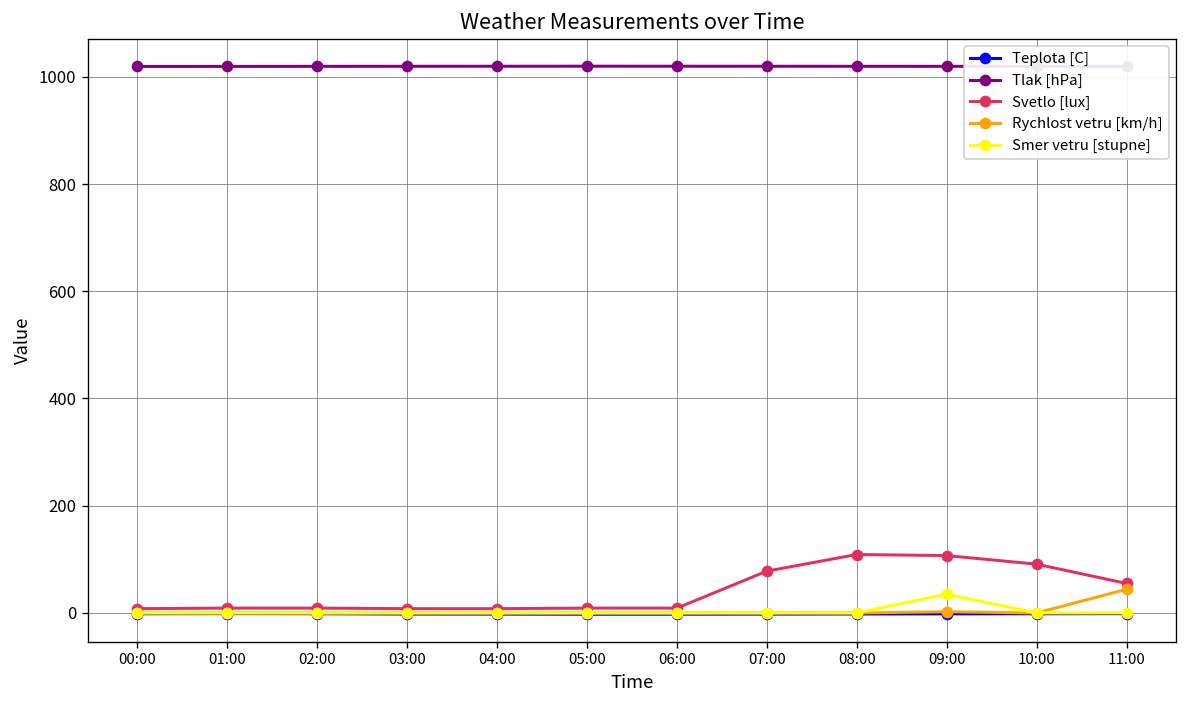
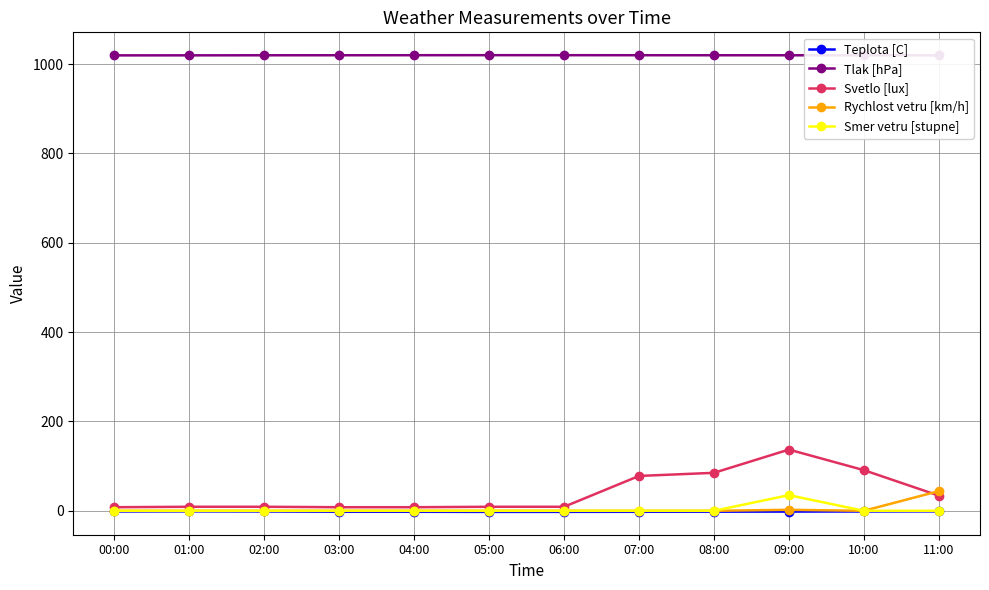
Svetlo [lux], 08:00: 110 -> 90
Svetlo [lux], 09:00: 110 -> 140
Svetlo [lux], 11:00: 60 -> 30
